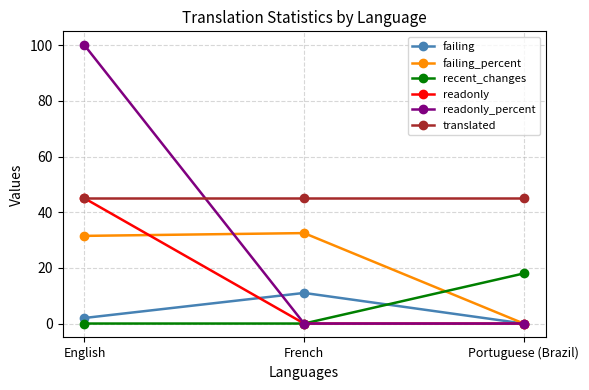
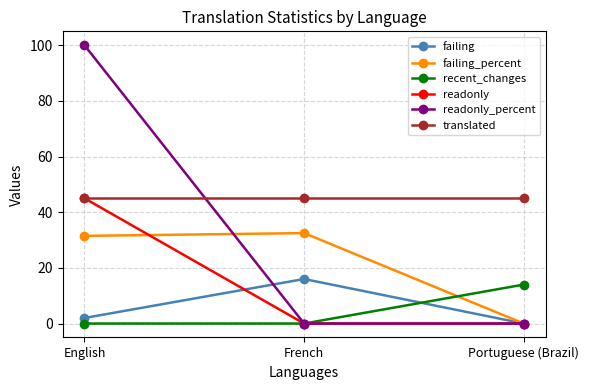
failing, French: 11 -> 16
recent_changes, Portuguese (Brazil): 18 -> 14
